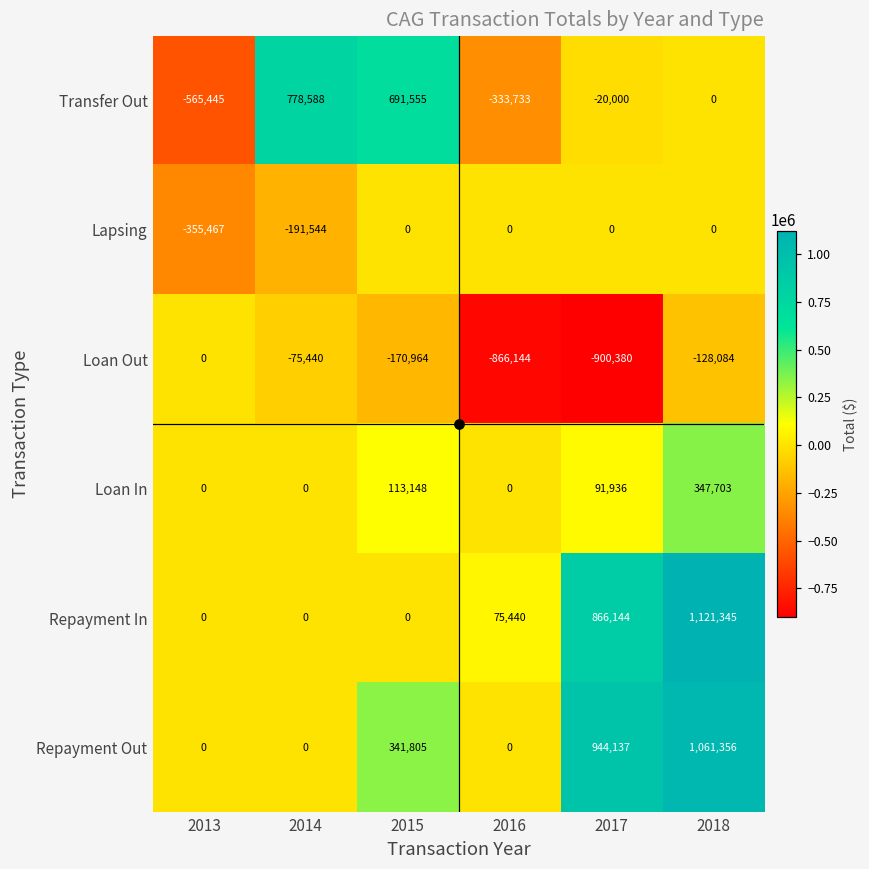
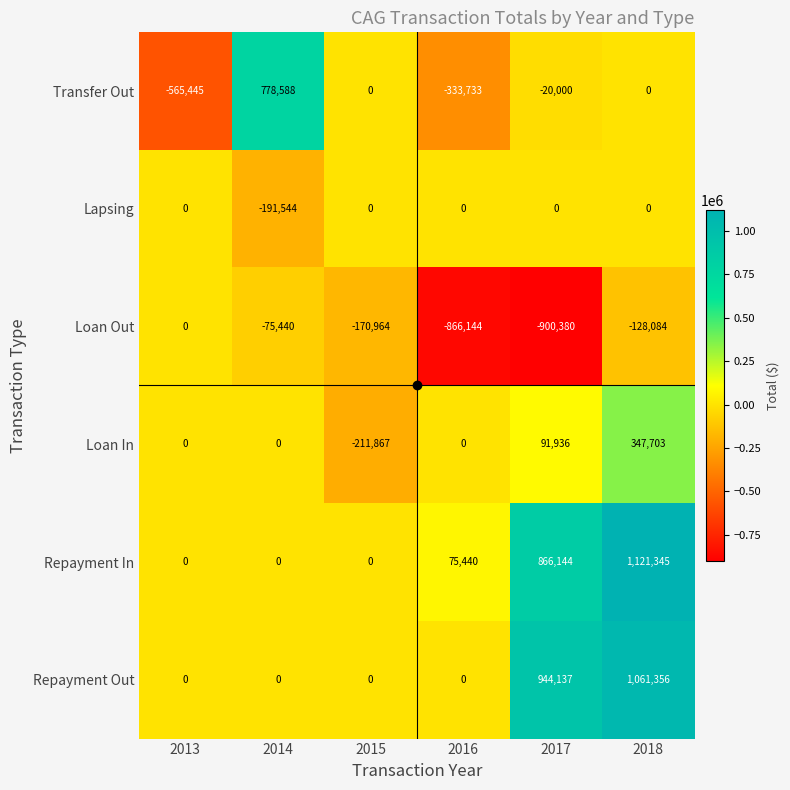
Transfer Out, 2015: 691,555 -> 0
Lapsing, 2013: -355,467 -> 0
Loan In, 2015: 113,148 -> -211,867
Repayment Out, 2015: 341,805 -> 0
